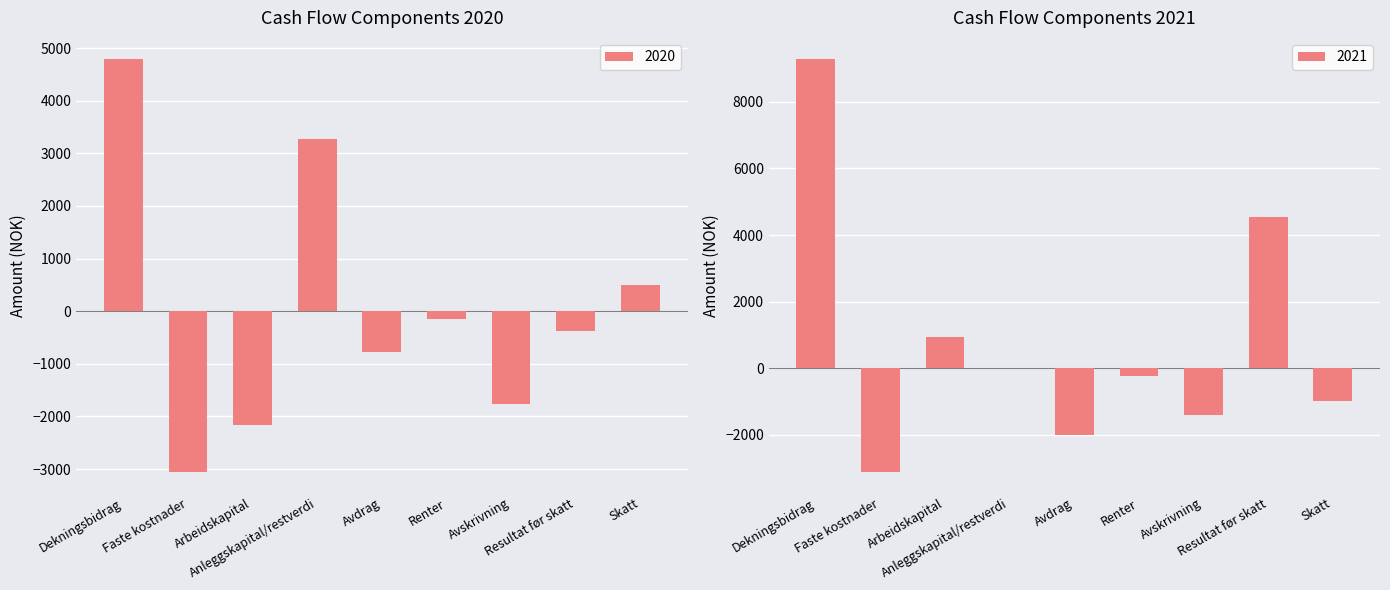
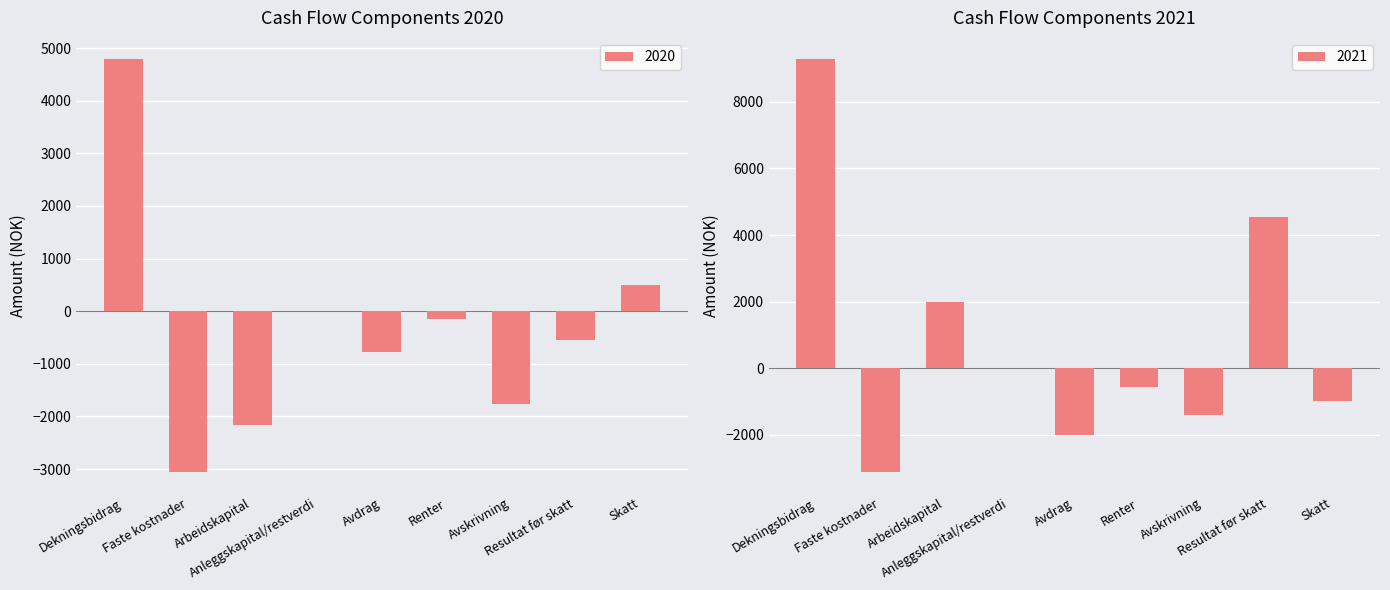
Cash Flow Components 2020, Anleggskapital/restverdi: 3300 -> 0
Cash Flow Components 2020, Resultat før skatt: -400 -> -500
Cash Flow Components 2021, Arbeidskapital: 900 -> 2000
Cash Flow Components 2021, Renter: -200 -> -600
